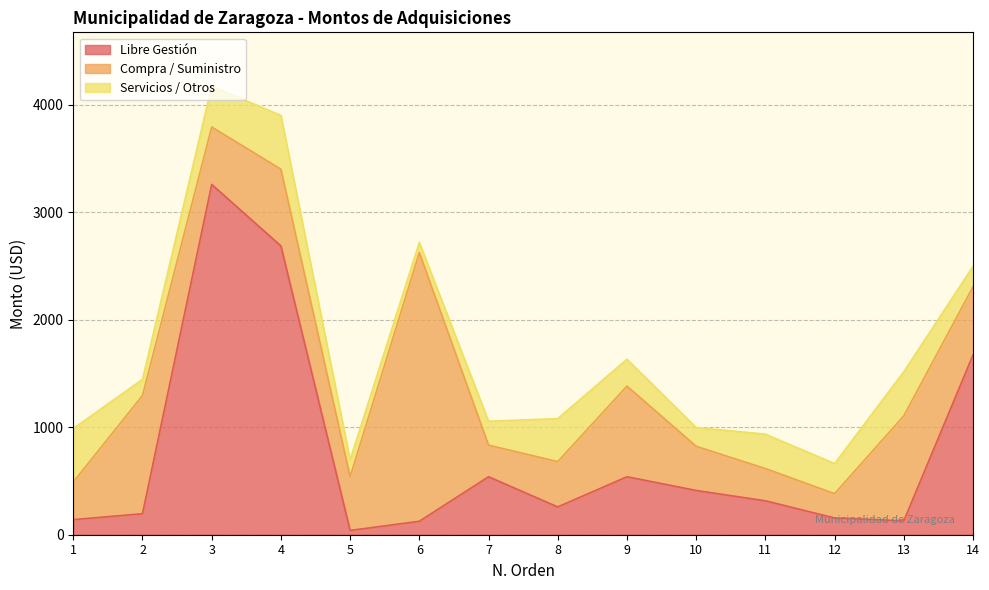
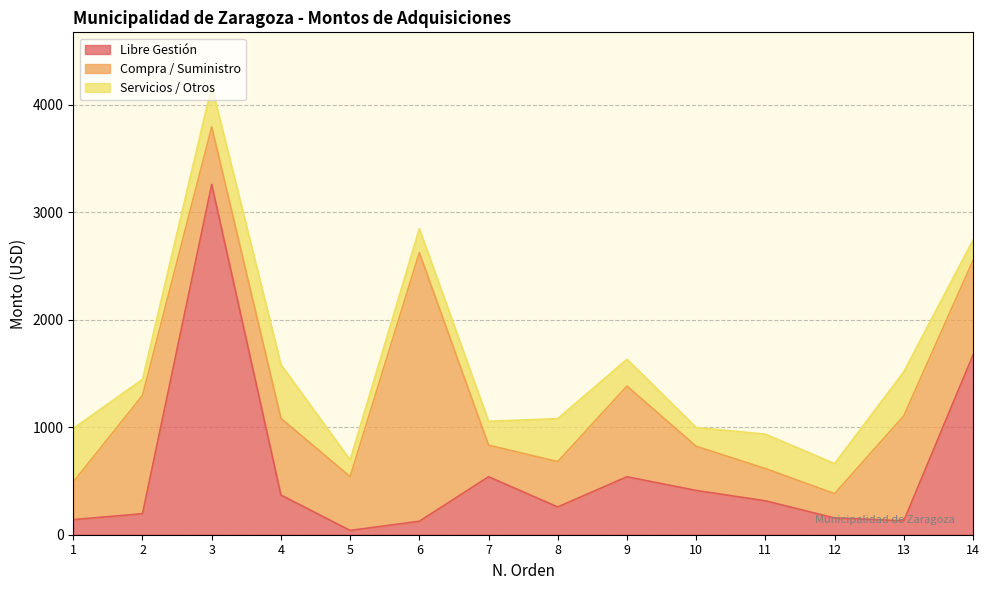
Libre Gestión, 4: 2690 -> 370
Servicios / Otros, 6: 90 -> 220
Compra / Suministro, 14: 630 -> 880
